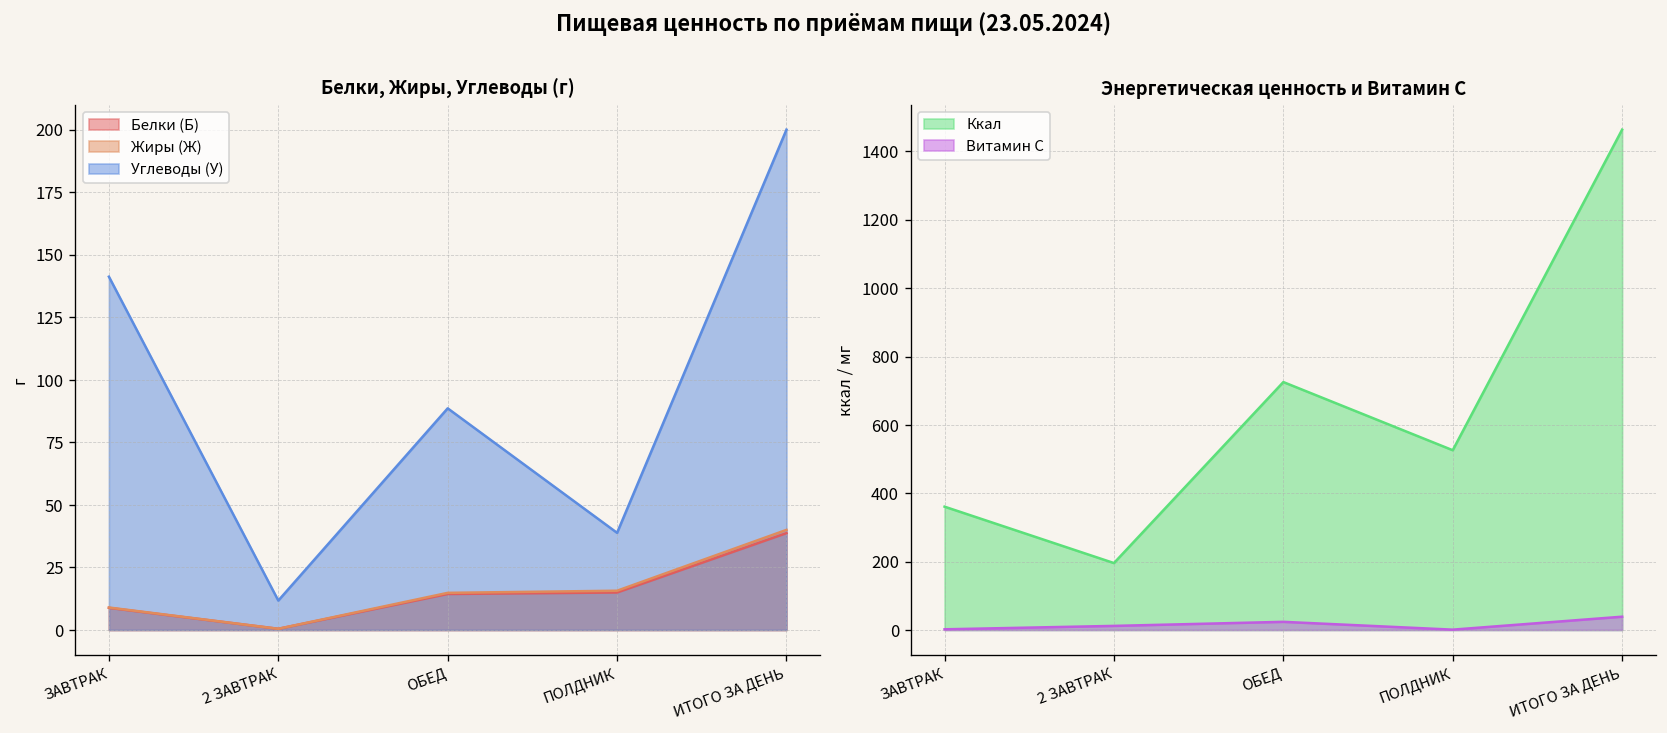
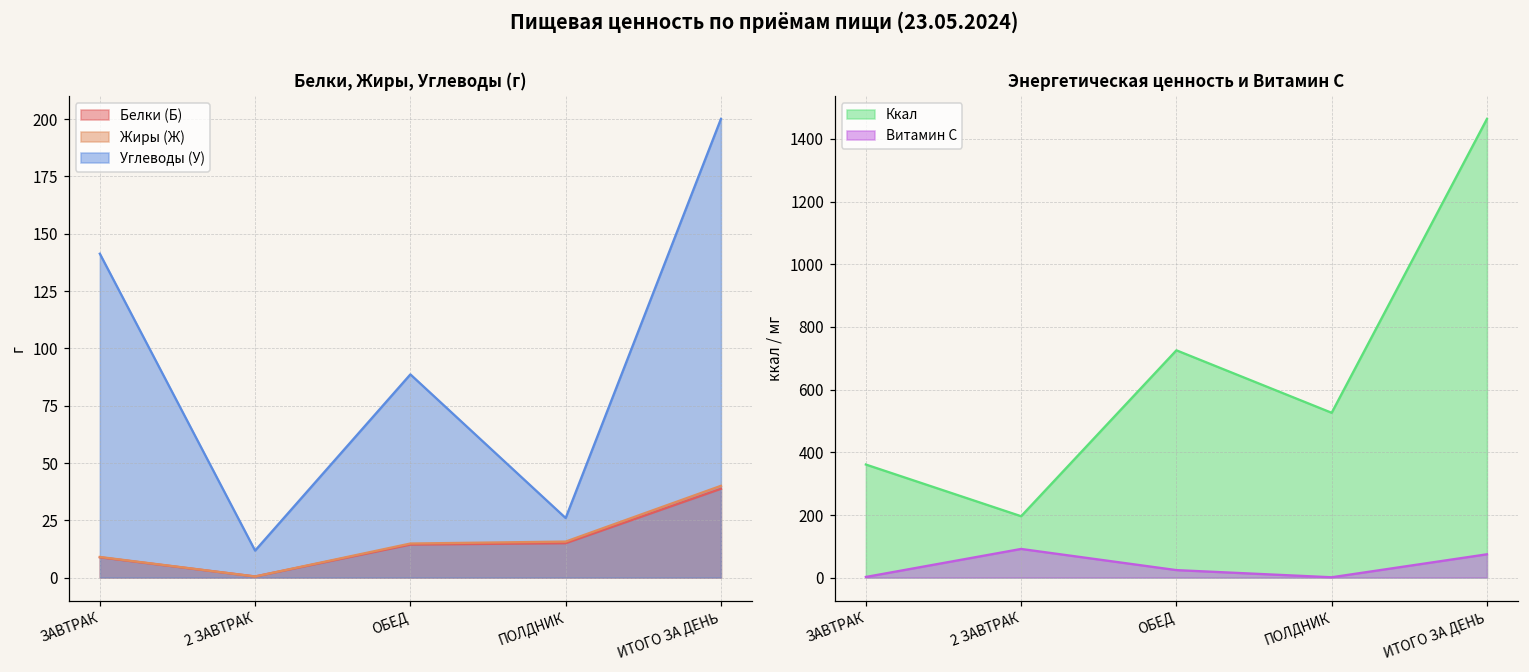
Белки, Жиры, Углеводы (г), Углеводы (У), ПОЛДНИК: 39 -> 26
Энергетическая ценность и Витамин С, Витамин С, 2 ЗАВТРАК: 10 -> 90
Энергетическая ценность и Витамин С, Витамин С, ИТОГО ЗА ДЕНЬ: 40 -> 70
